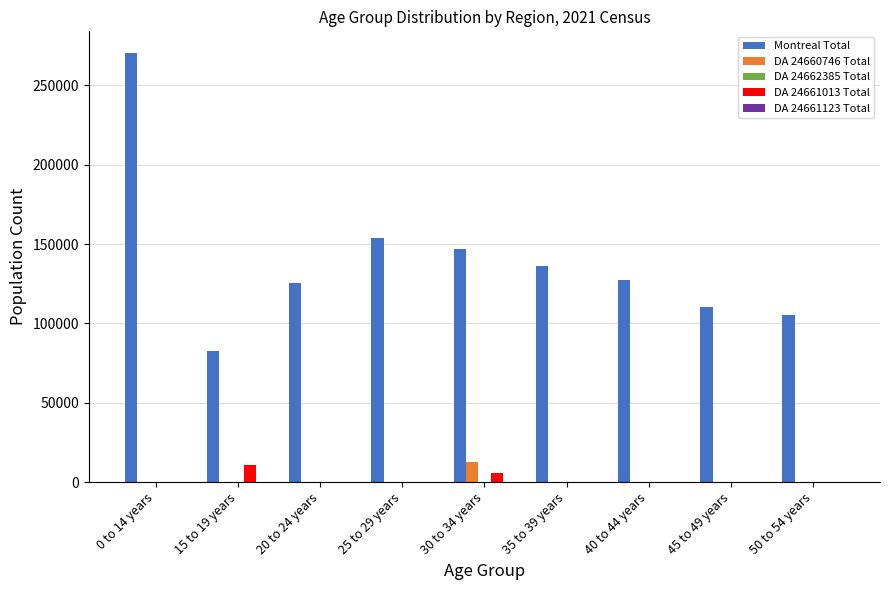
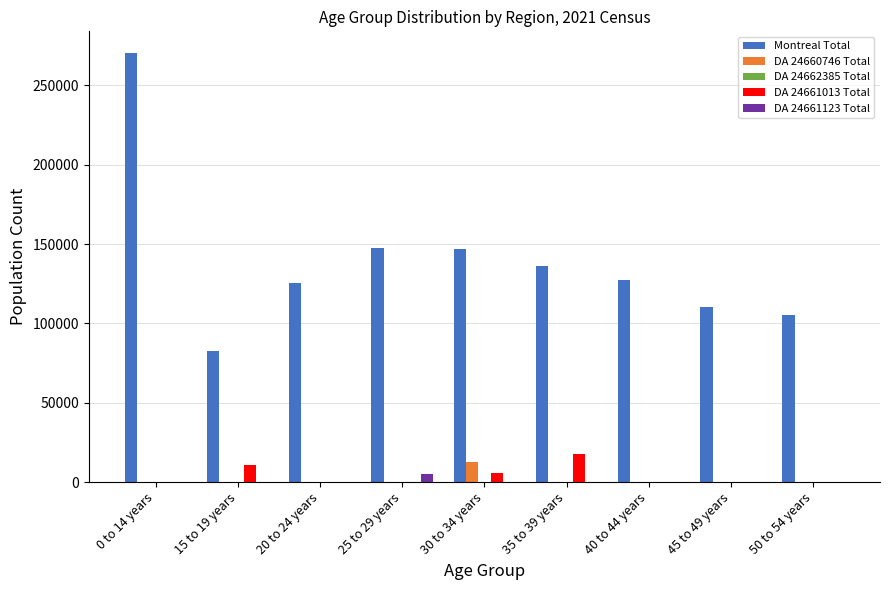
Montreal Total, 25 to 29 years: 154000 -> 148000
DA 24661123 Total, 25 to 29 years: 0 -> 5000
DA 24661013 Total, 35 to 39 years: 0 -> 18000
